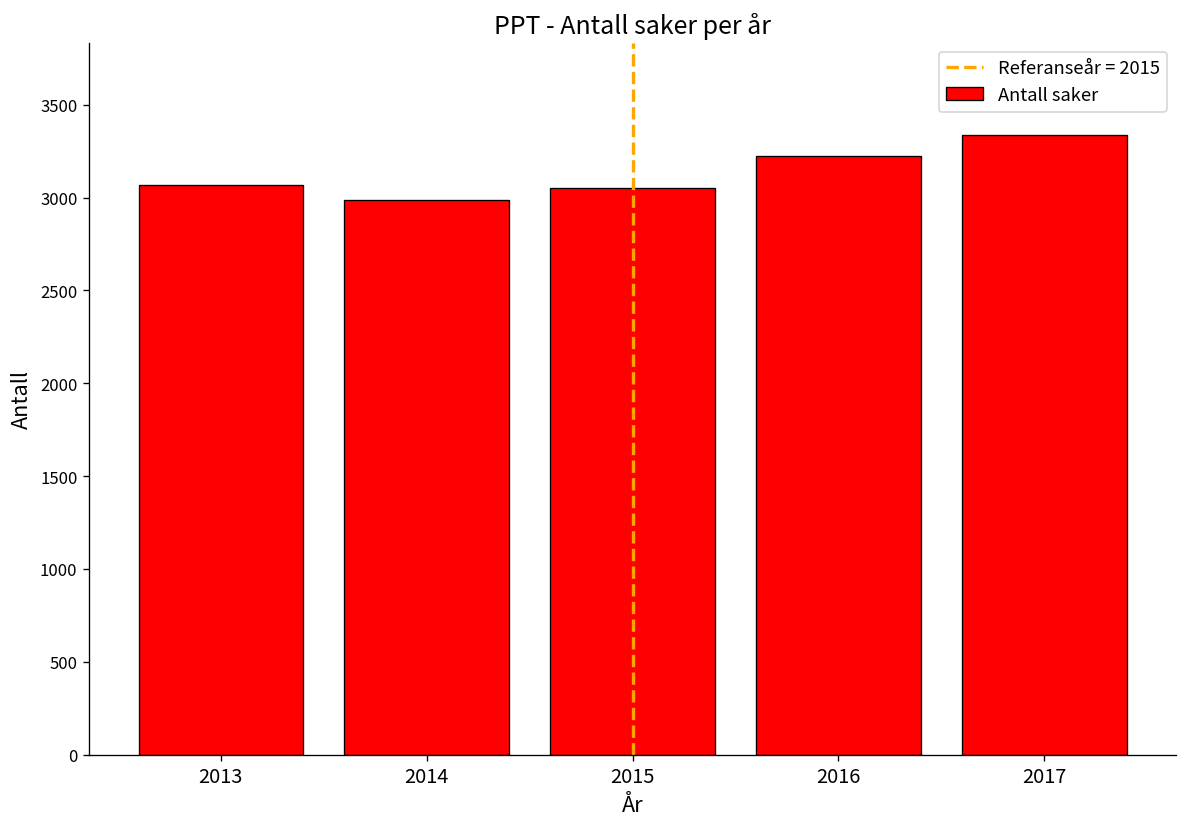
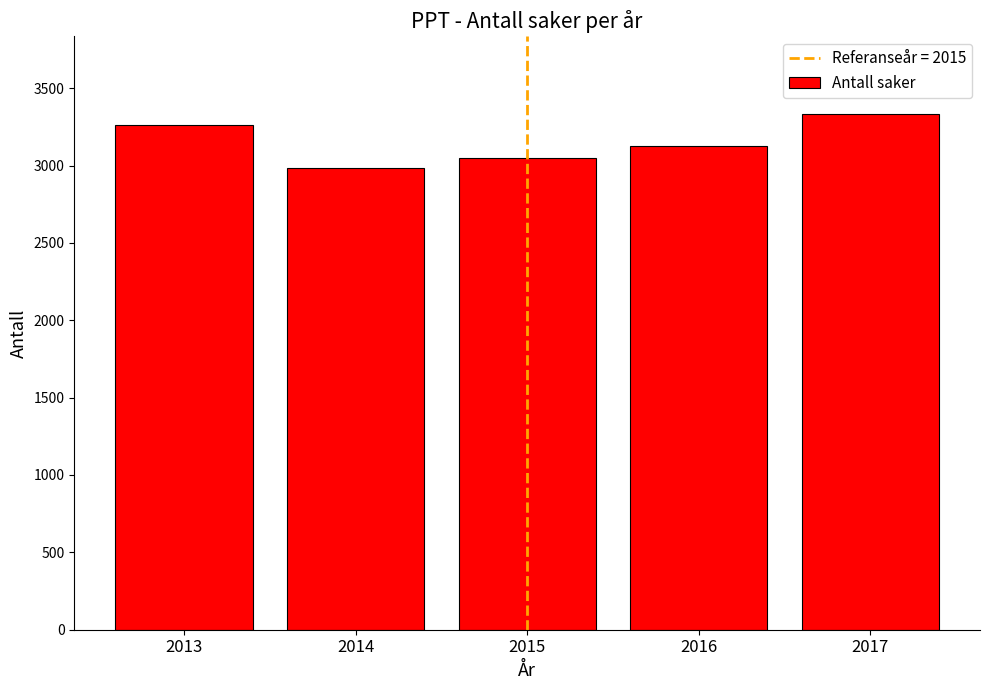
2013: 3070 -> 3260
2016: 3230 -> 3130
